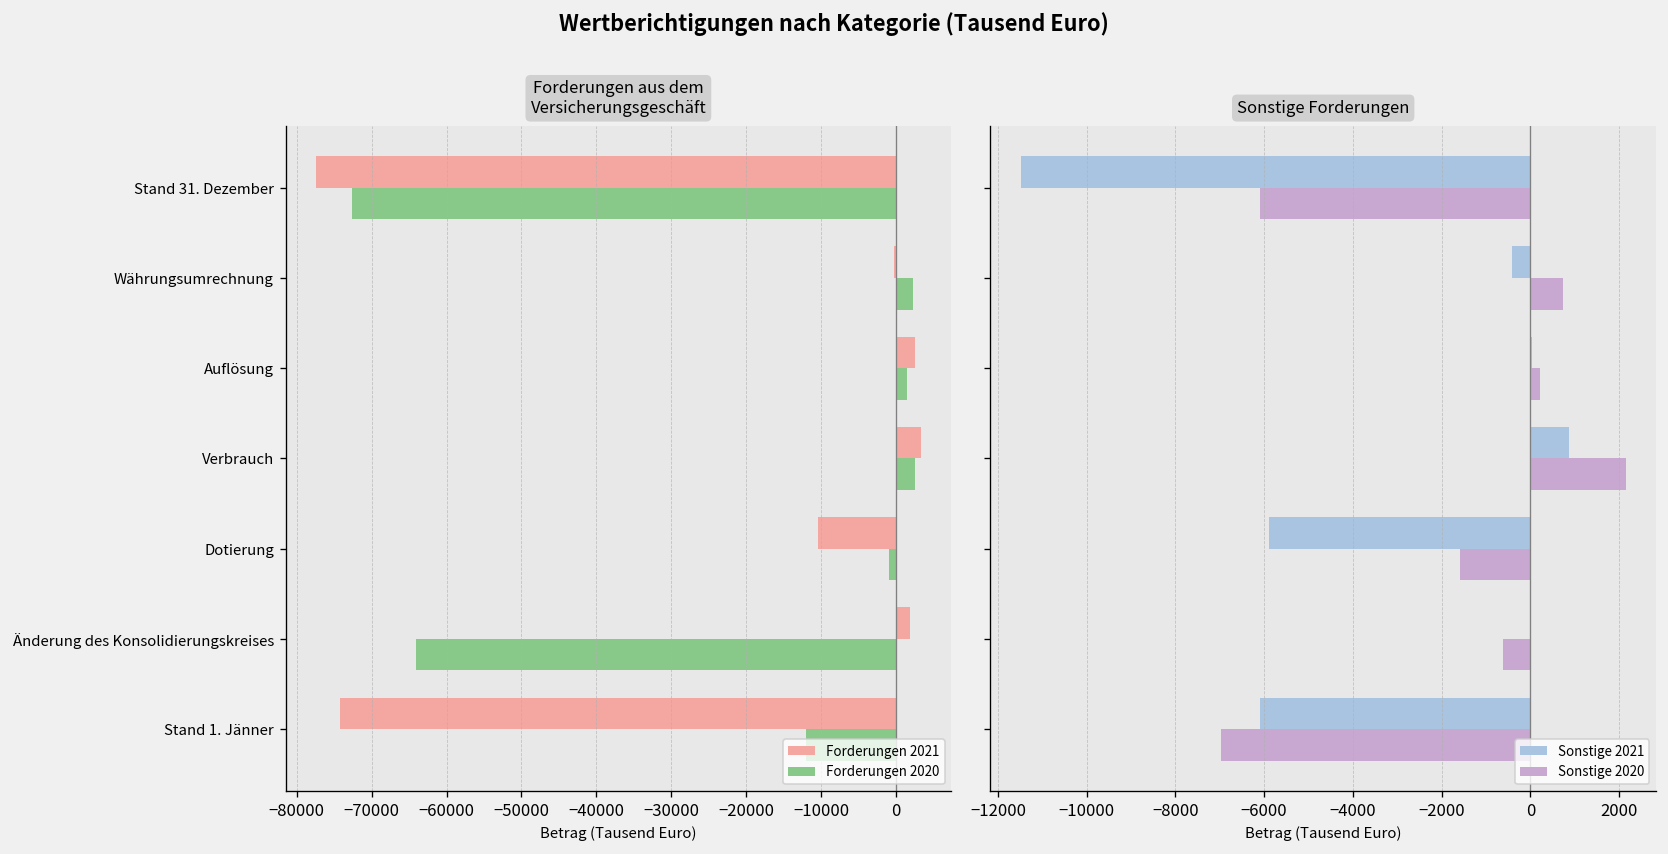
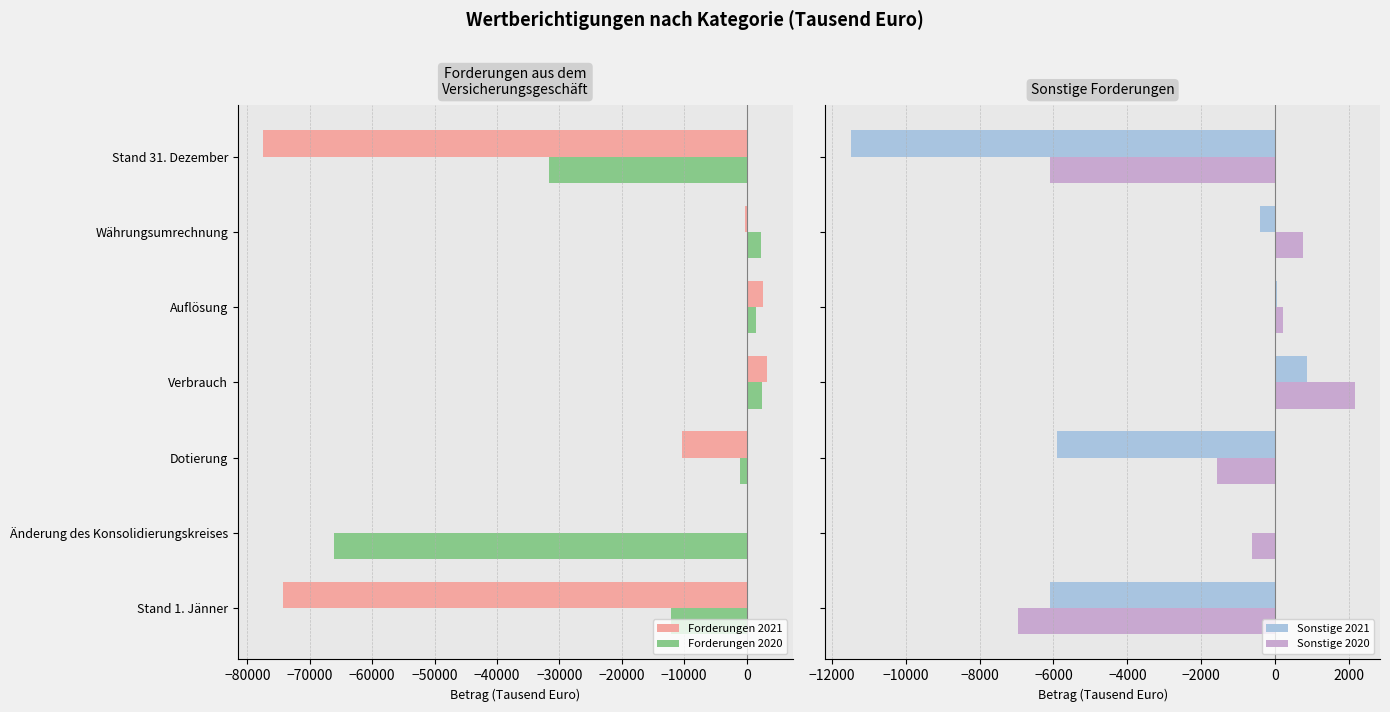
Forderungen aus dem Versicherungsgeschäft, Forderungen 2020, Stand 31. Dezember: -73000 -> -32000
Forderungen aus dem Versicherungsgeschäft, Forderungen 2021, Änderung des Konsolidierungskreises: 2000 -> 0
Forderungen aus dem Versicherungsgeschäft, Forderungen 2020, Änderung des Konsolidierungskreises: -64000 -> -66000
